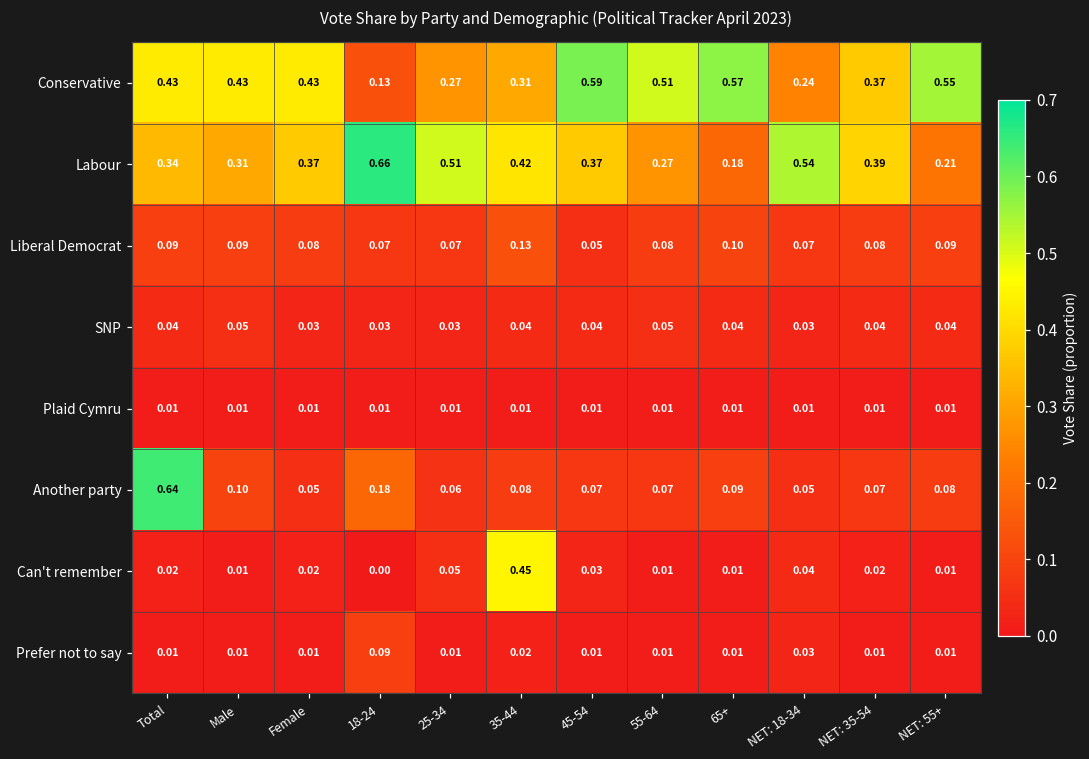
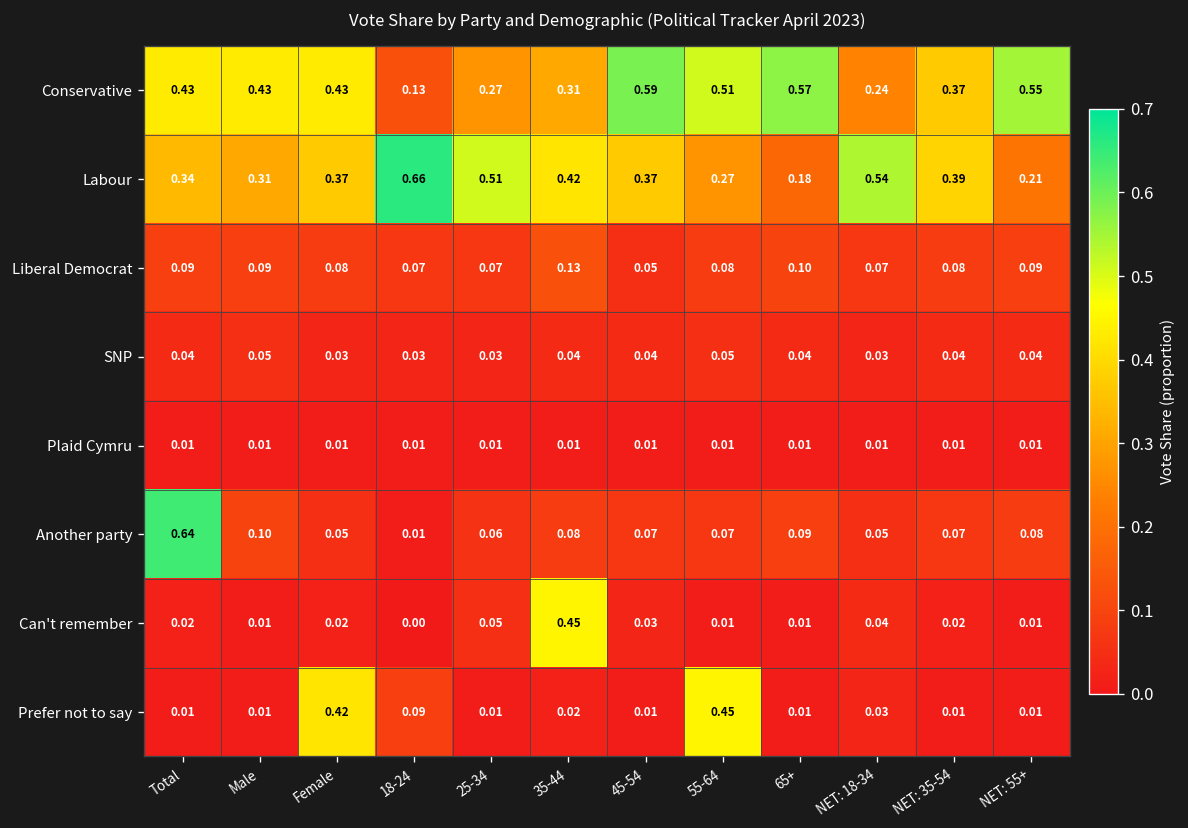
Another party, 18-24: 0.18 -> 0.01
Prefer not to say, Female: 0.01 -> 0.42
Prefer not to say, 55-64: 0.01 -> 0.45
